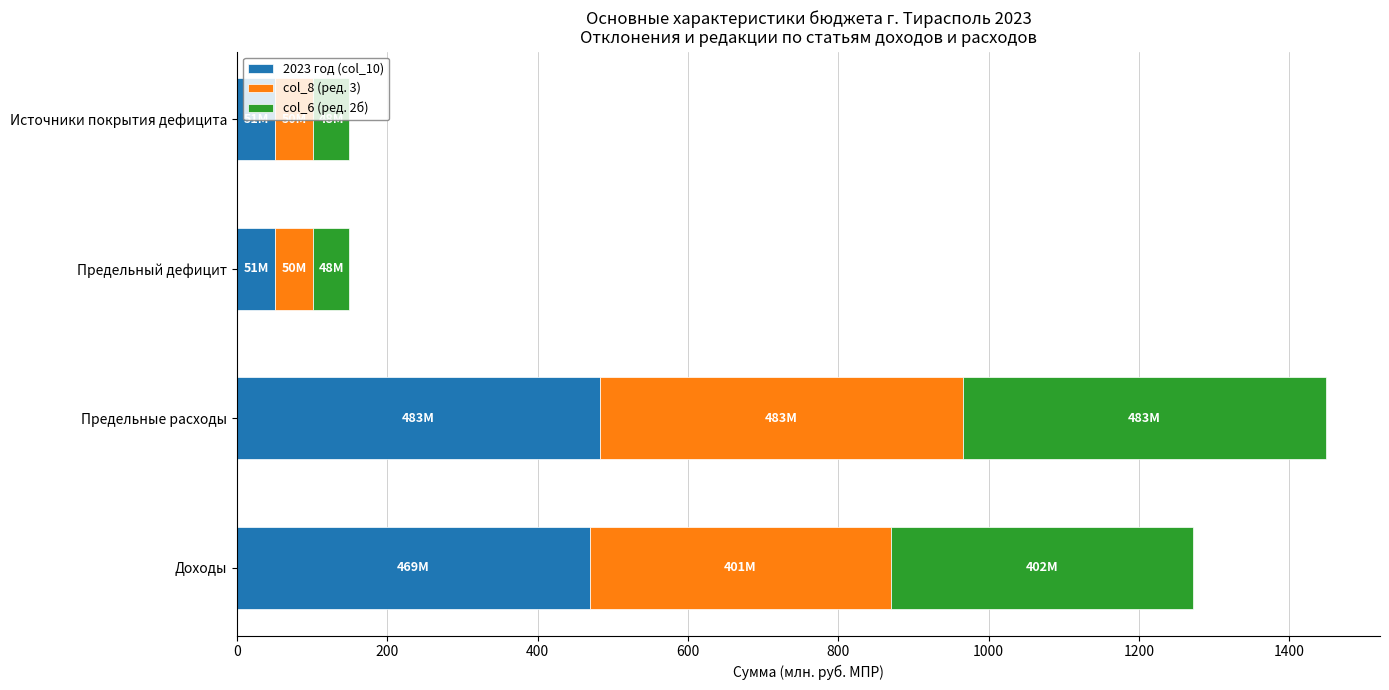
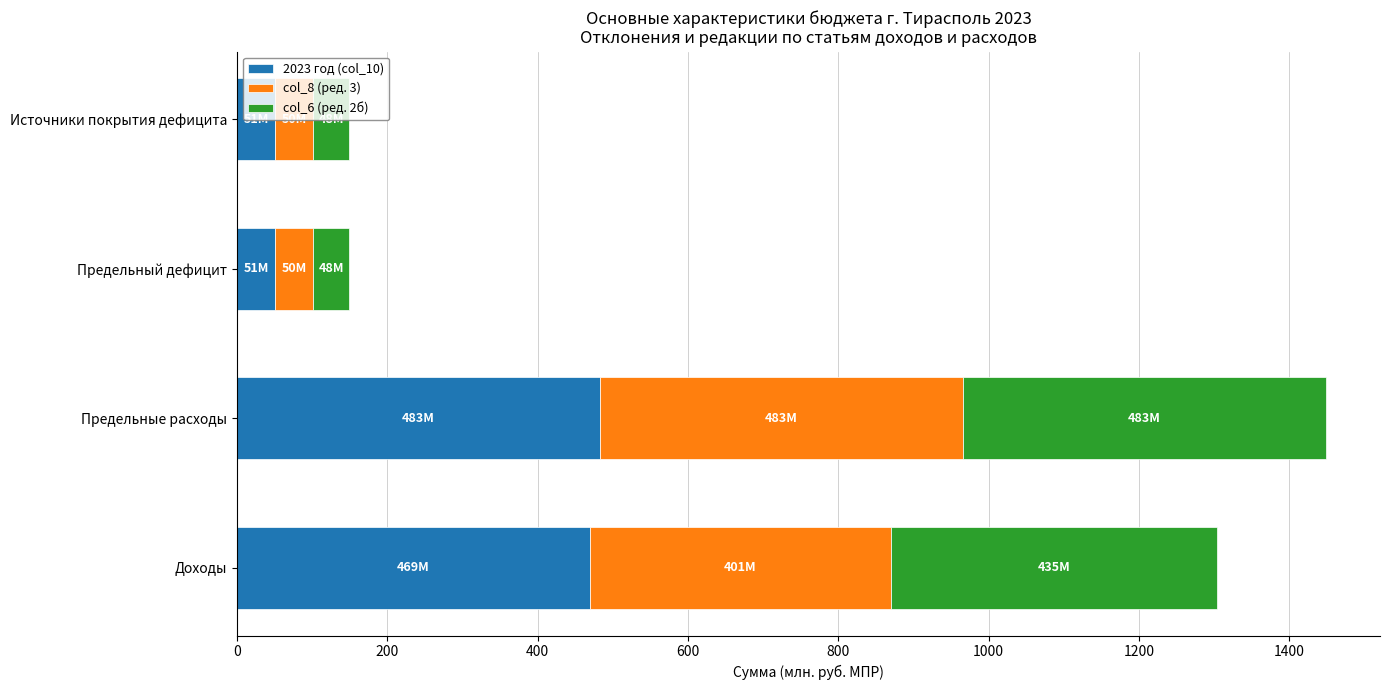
col_6 (ред. 2б), Доходы: 402M -> 435M
